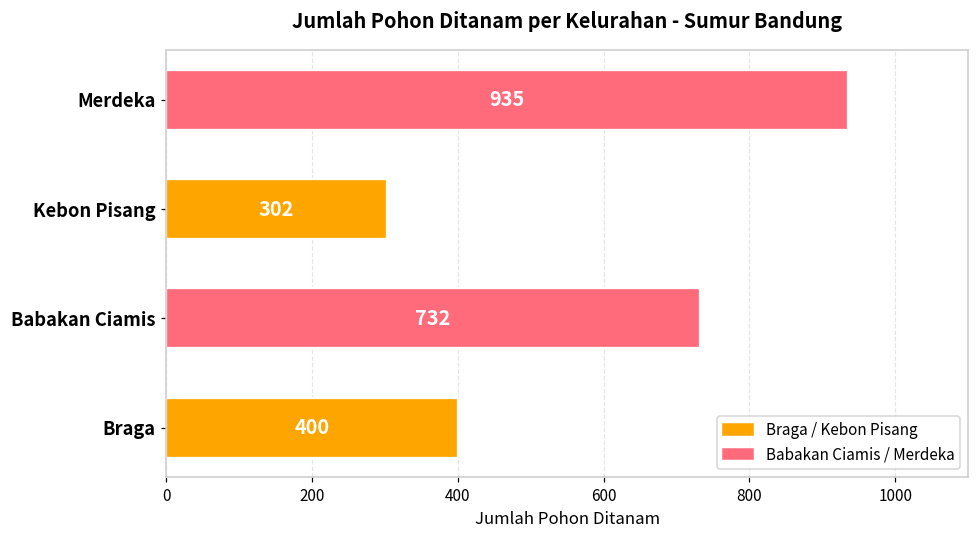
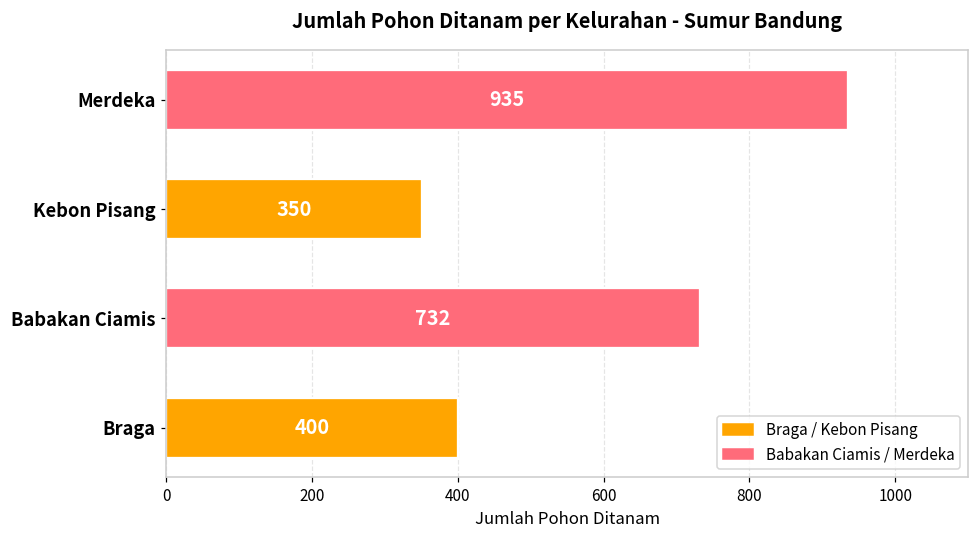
Kebon Pisang: 302 -> 350
